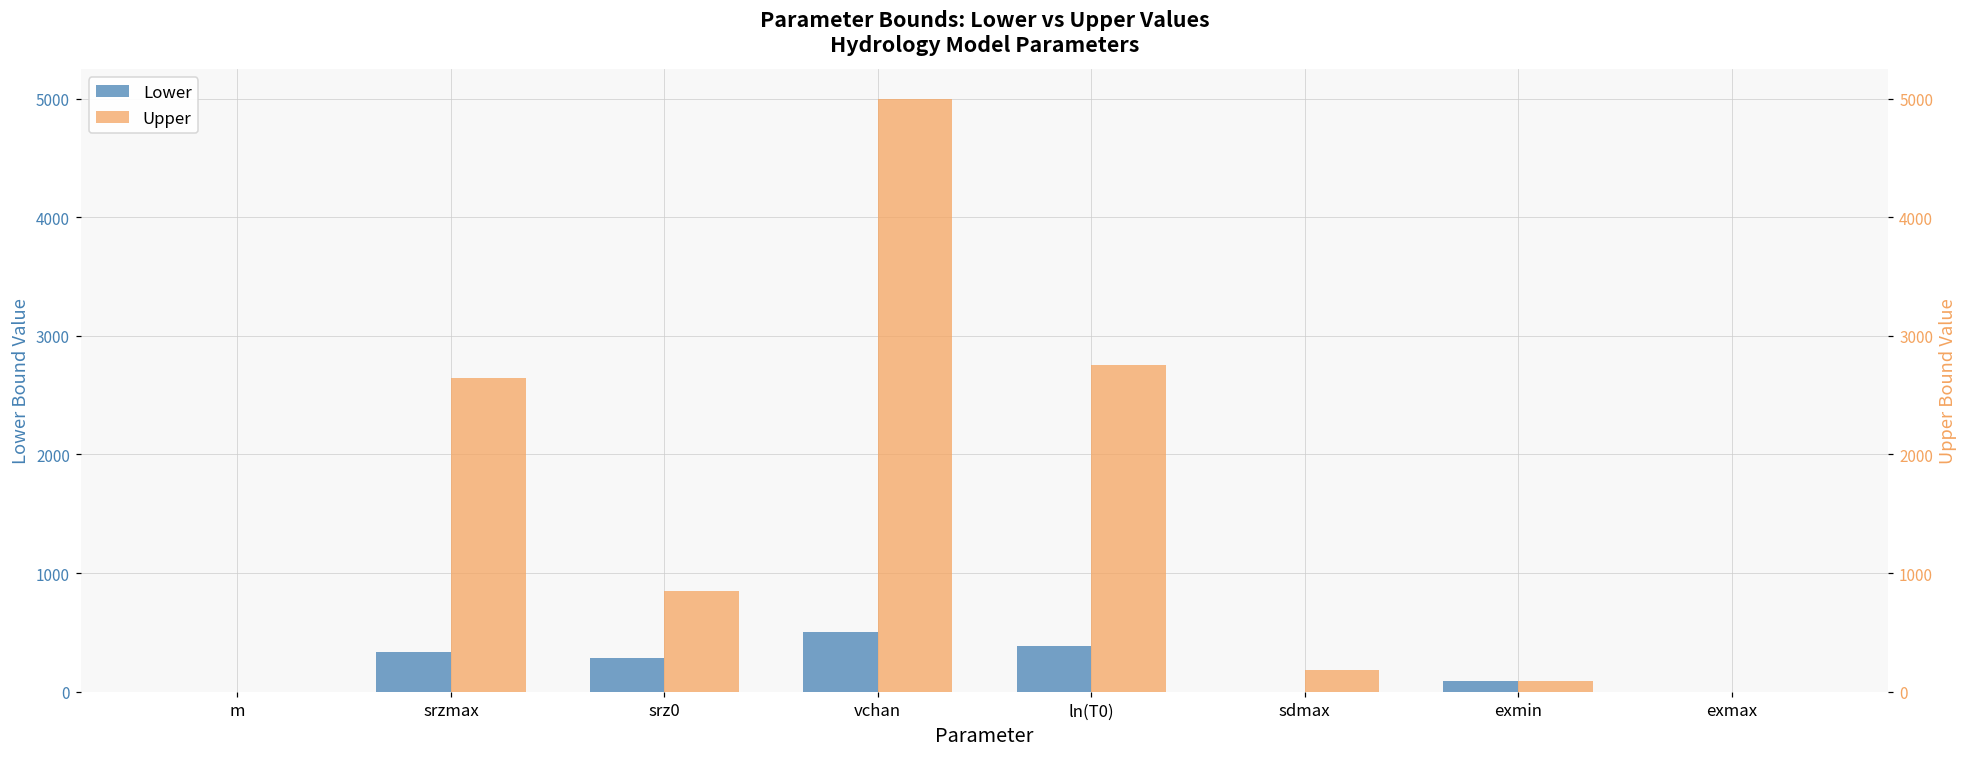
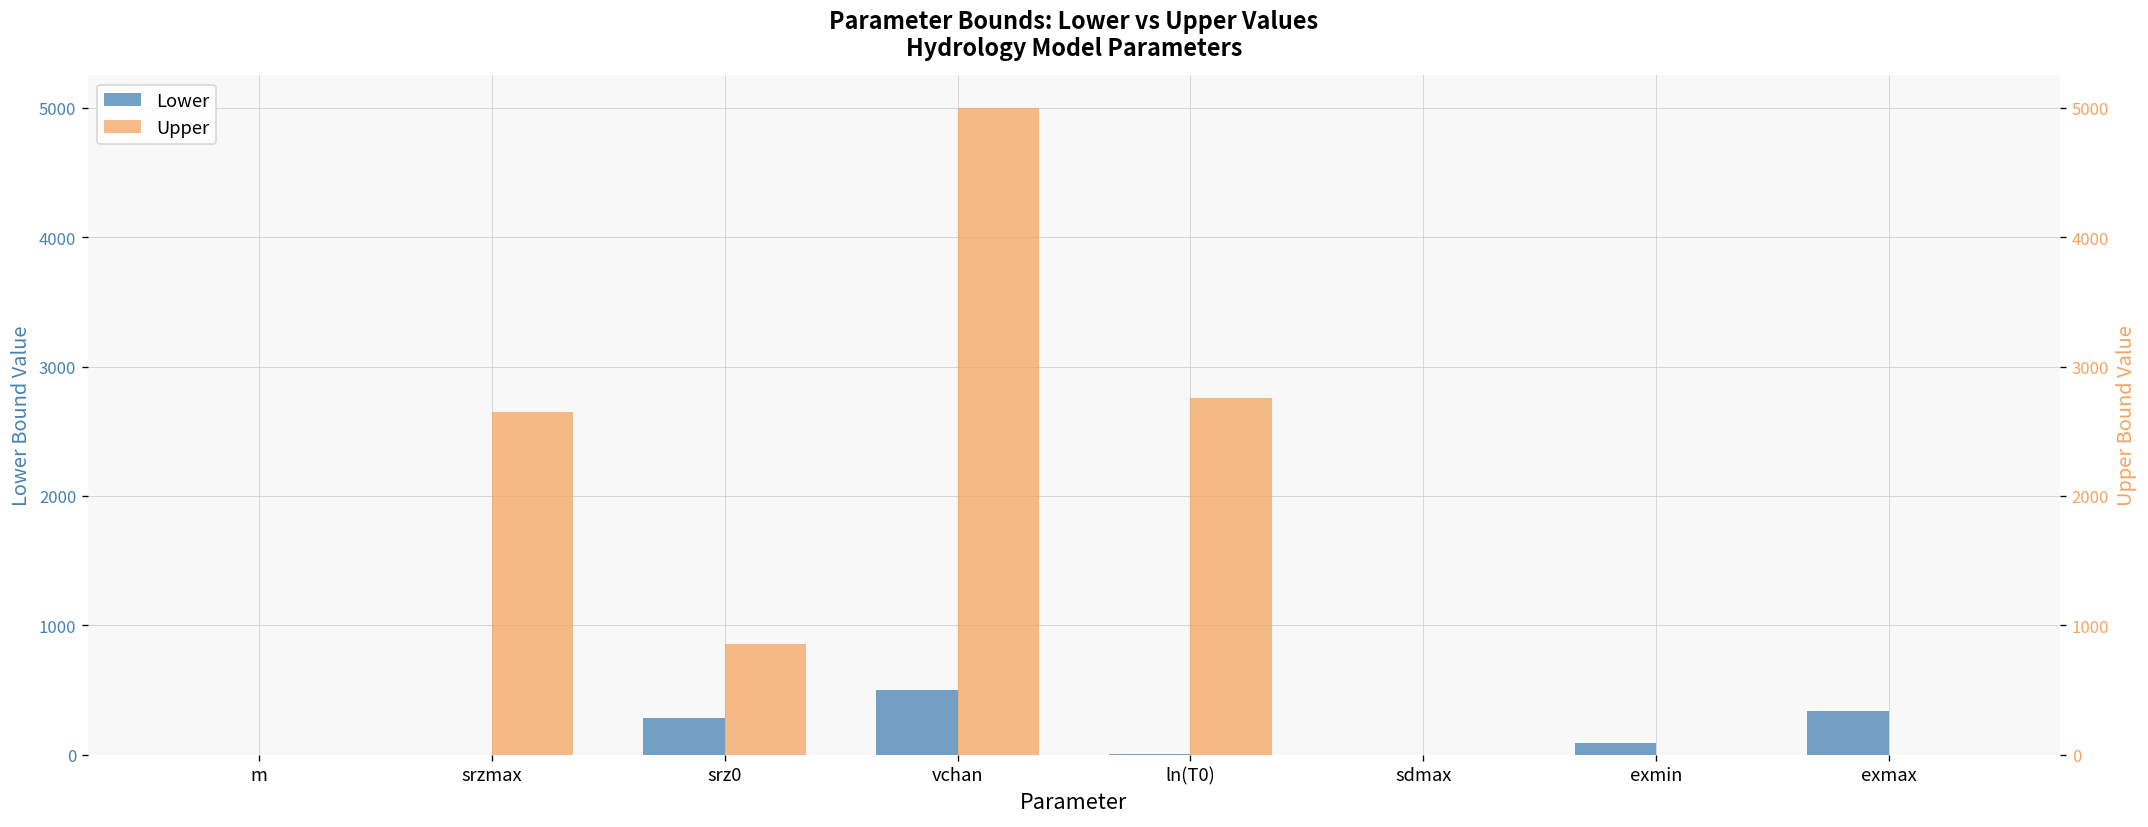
Lower, srzmax: 330 -> 0
Lower, ln(T0): 380 -> 0
Upper, sdmax: 180 -> 0
Upper, exmin: 90 -> 0
Lower, exmax: 0 -> 340
